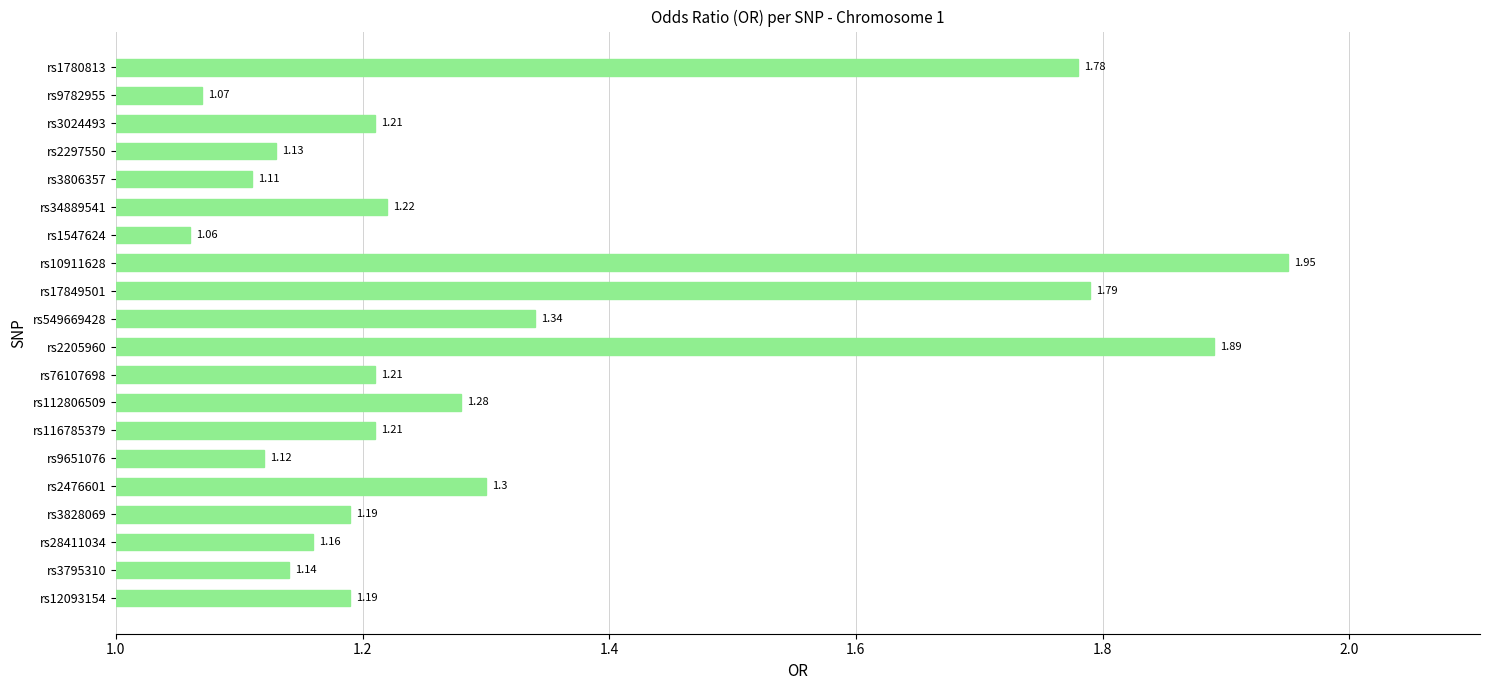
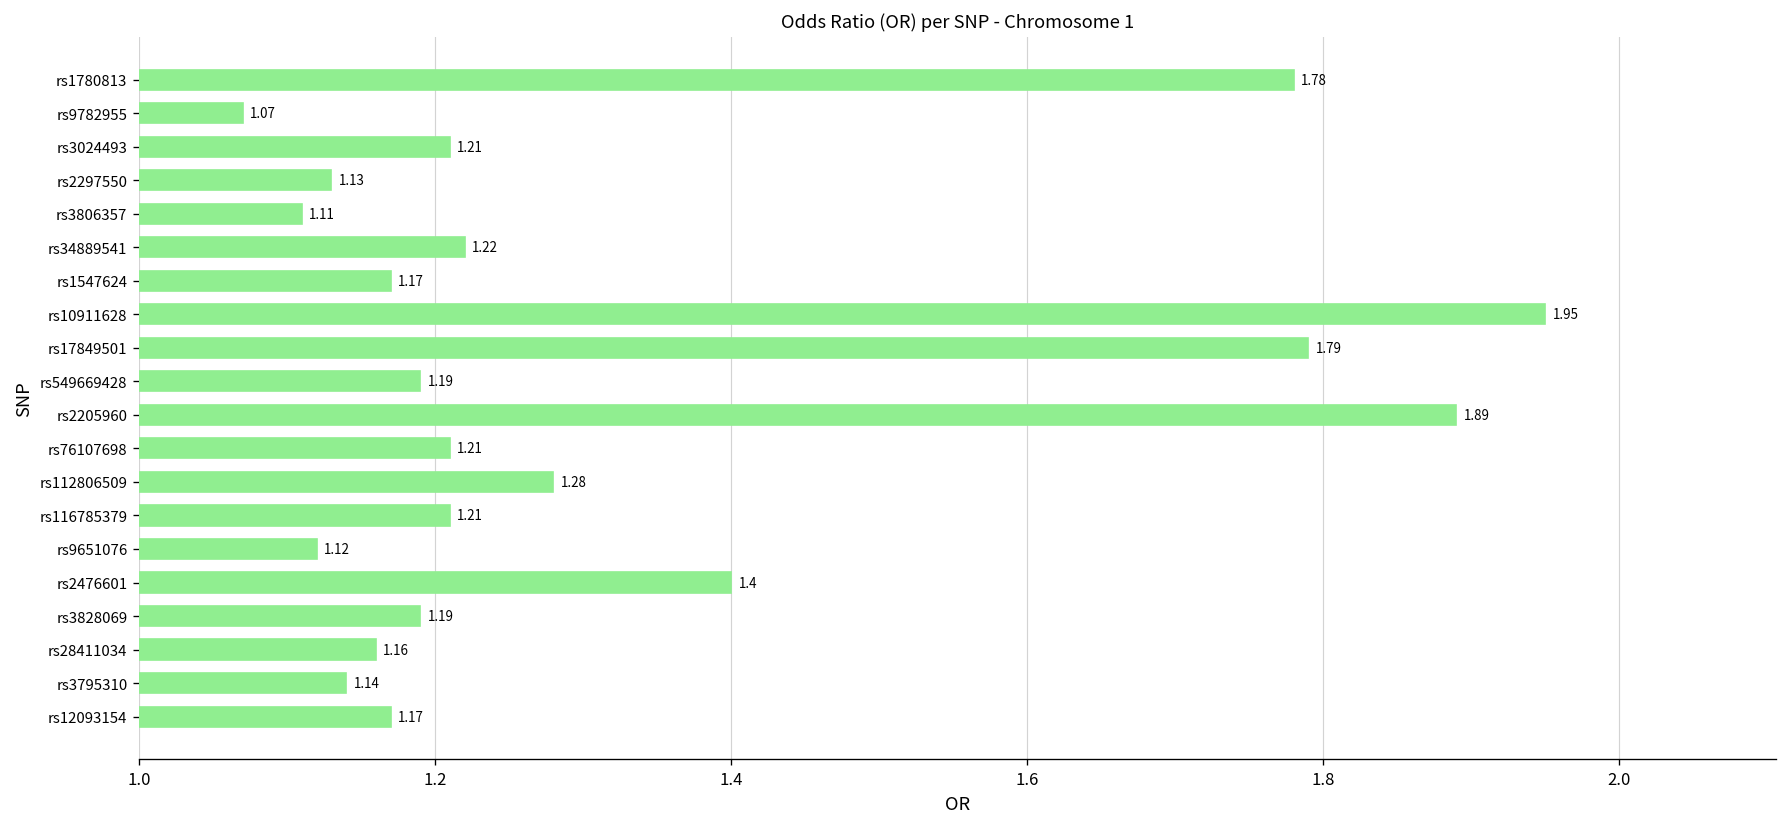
rs1547624: 1.06 -> 1.17
rs549669428: 1.34 -> 1.19
rs2476601: 1.3 -> 1.4
rs12093154: 1.19 -> 1.17
